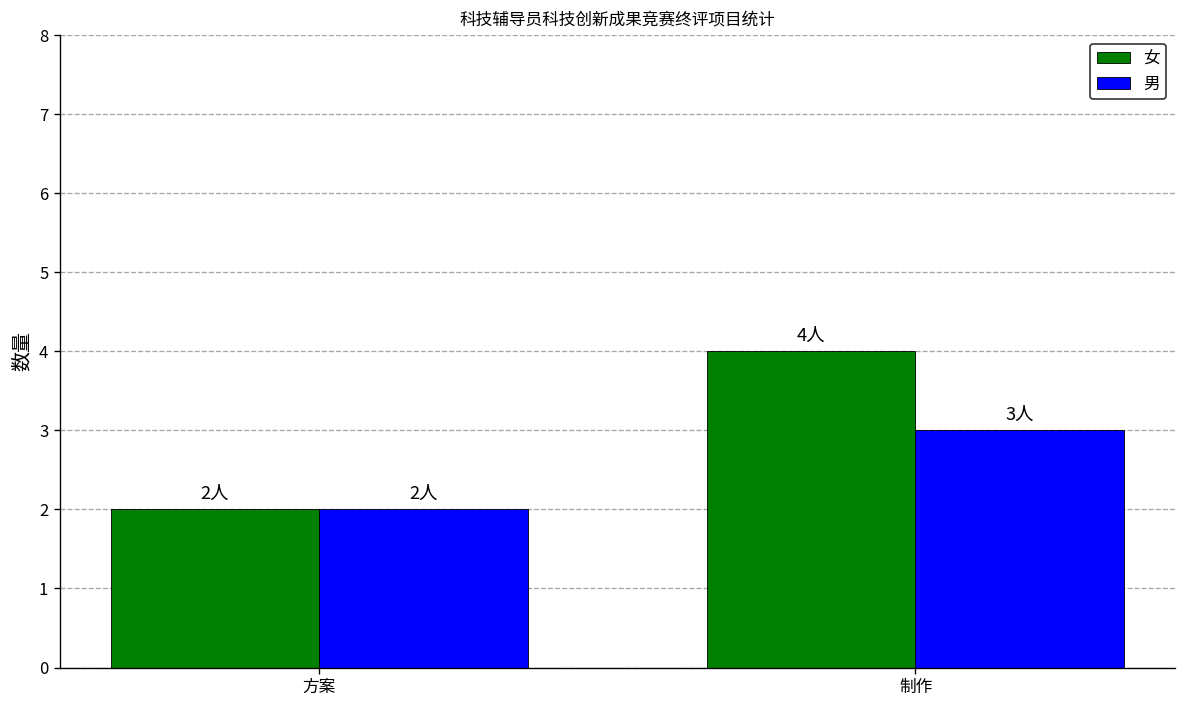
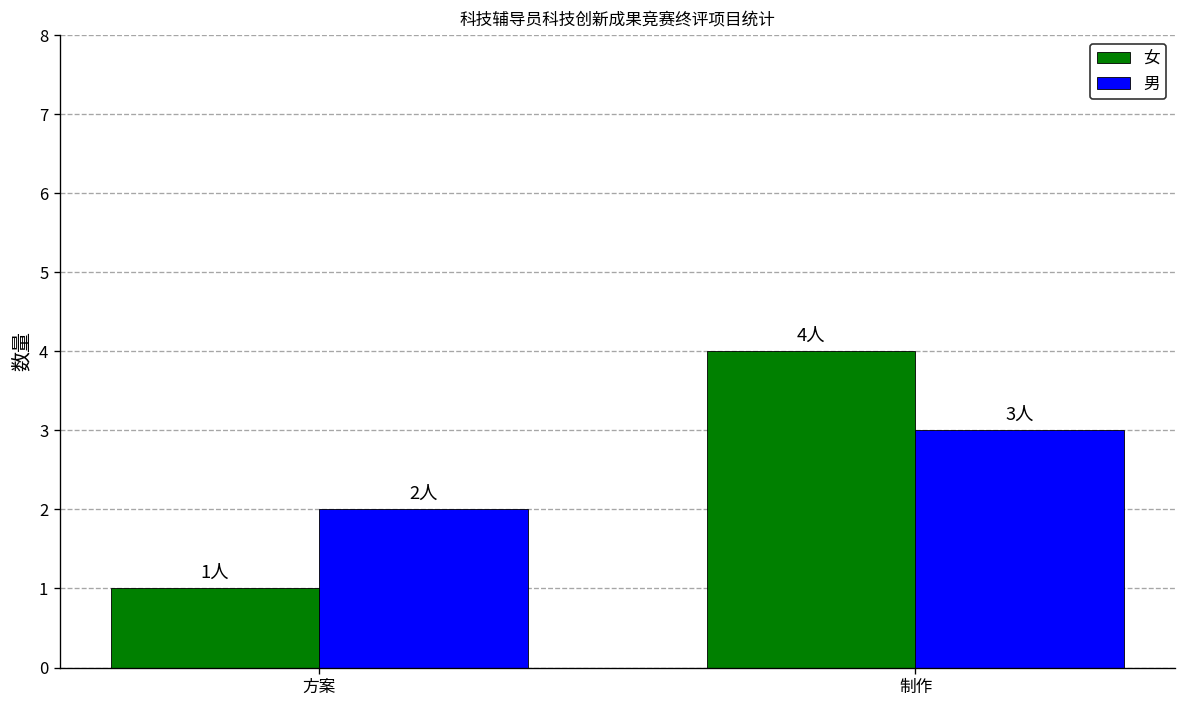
女, 方案: 2人 -> 1人
